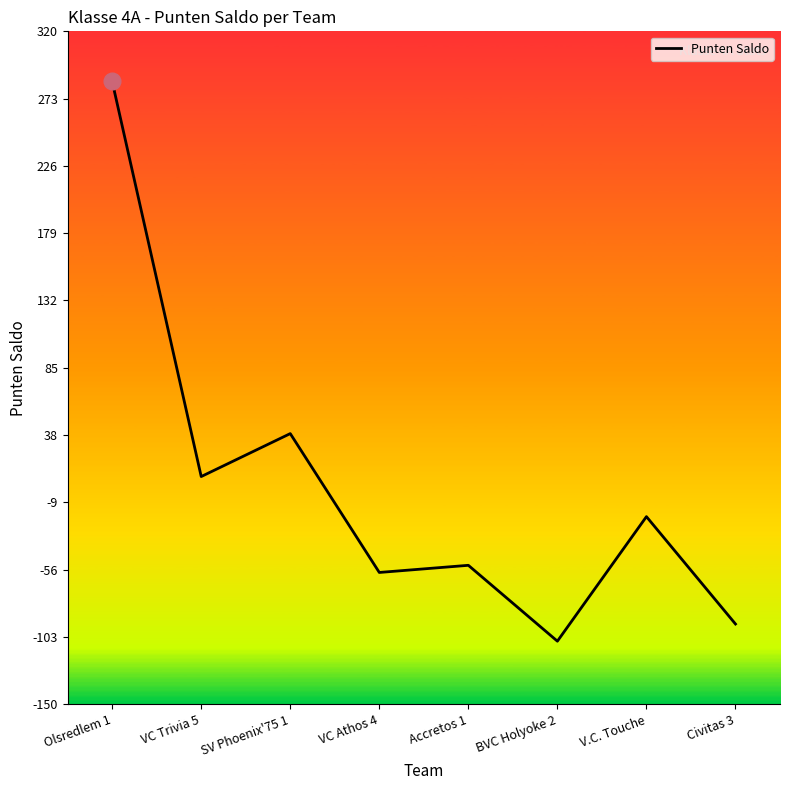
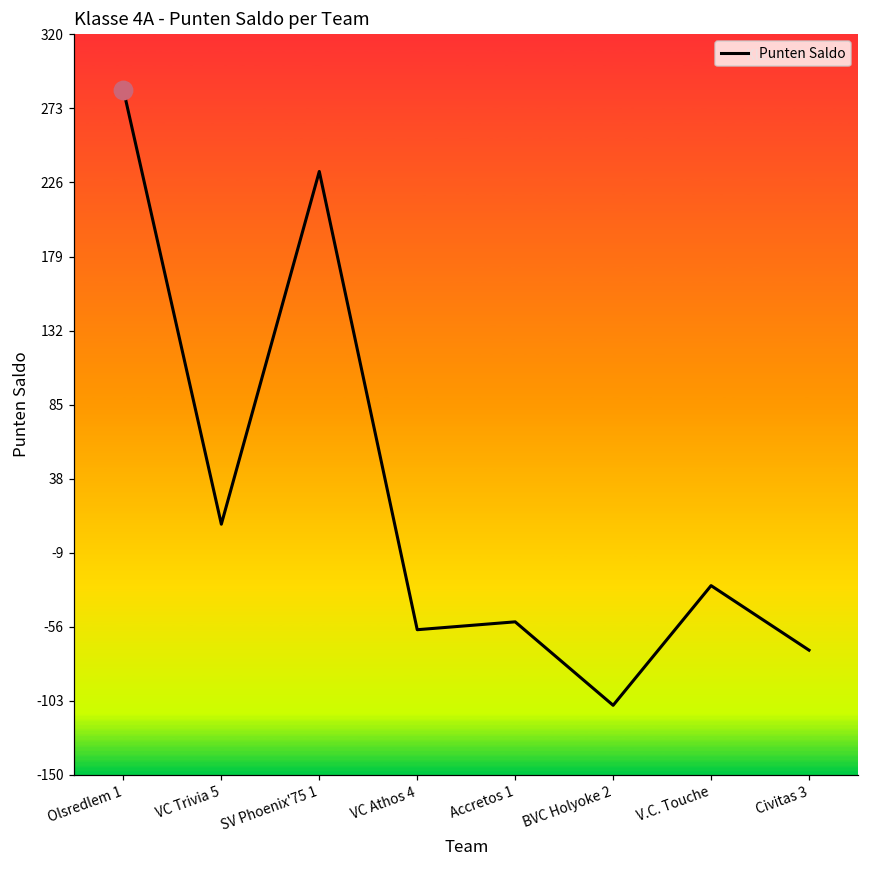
Punten Saldo, SV Phoenix'75 1: 39 -> 233
Punten Saldo, V.C. Touche: -19 -> -30
Punten Saldo, Civitas 3: -94 -> -71
